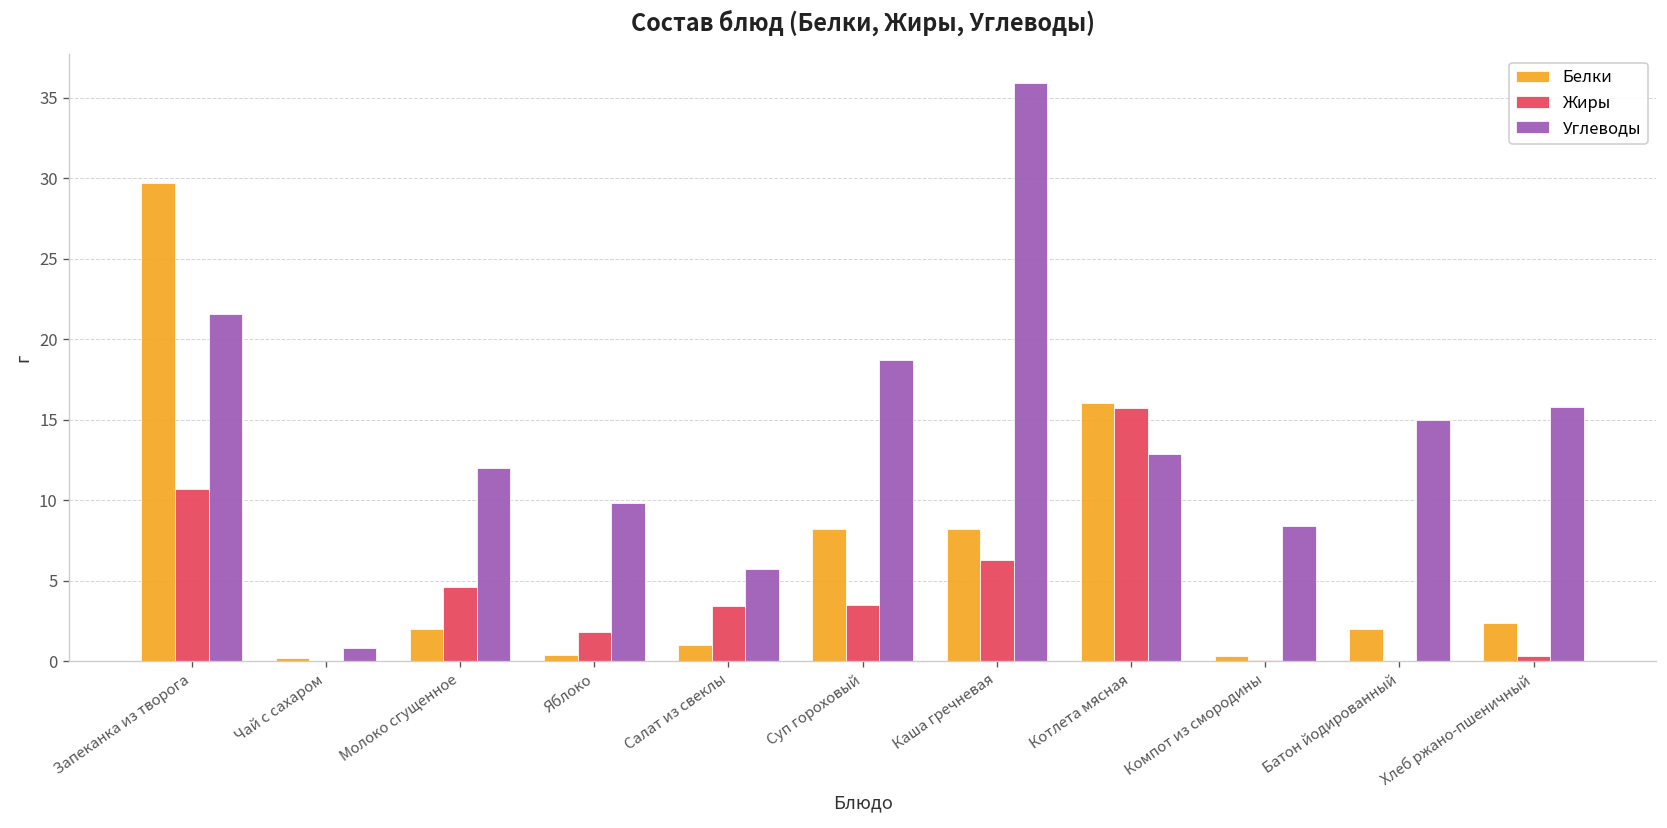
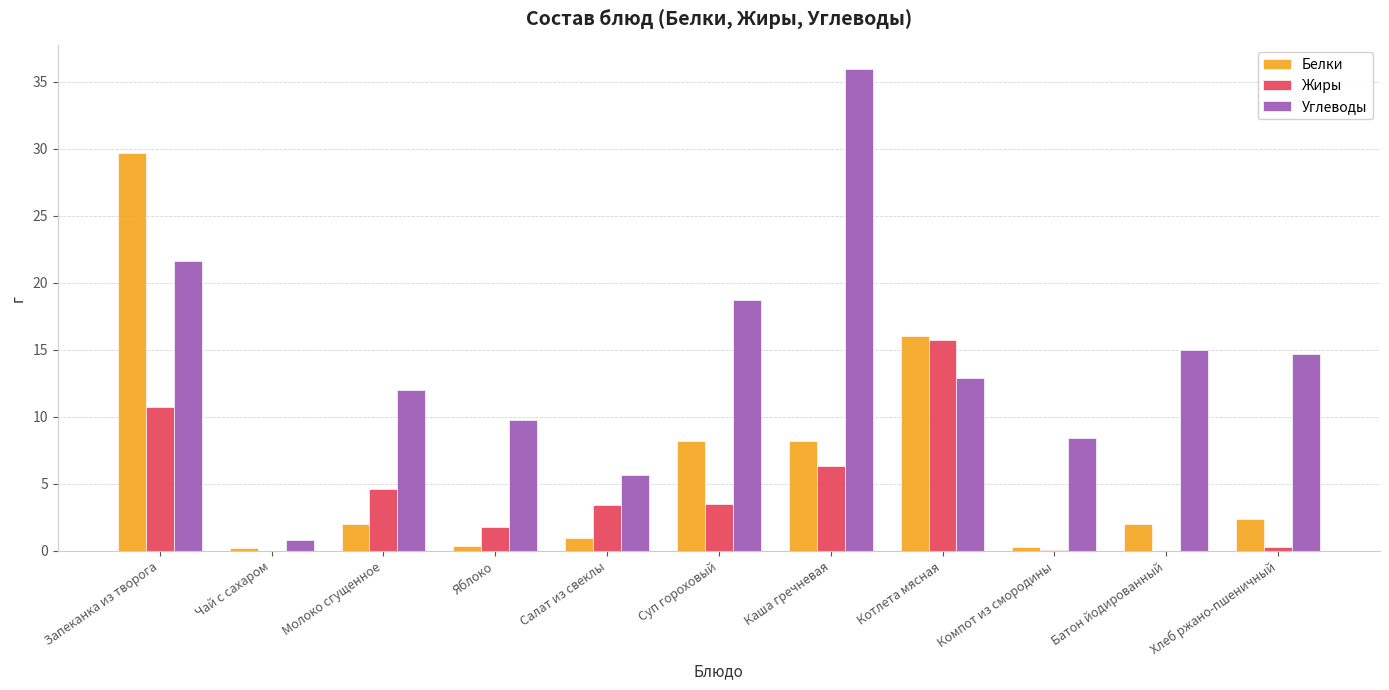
Углеводы, Хлеб ржано-пшеничный: 15.8 -> 14.7
